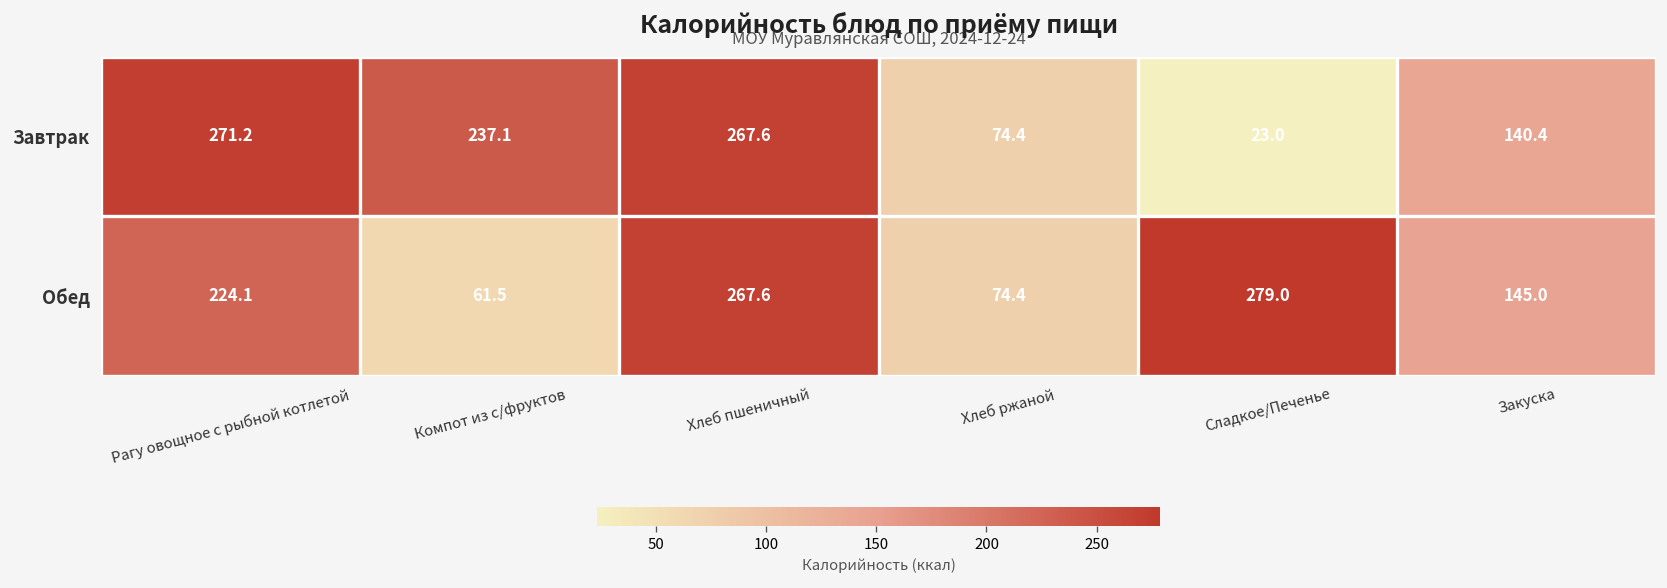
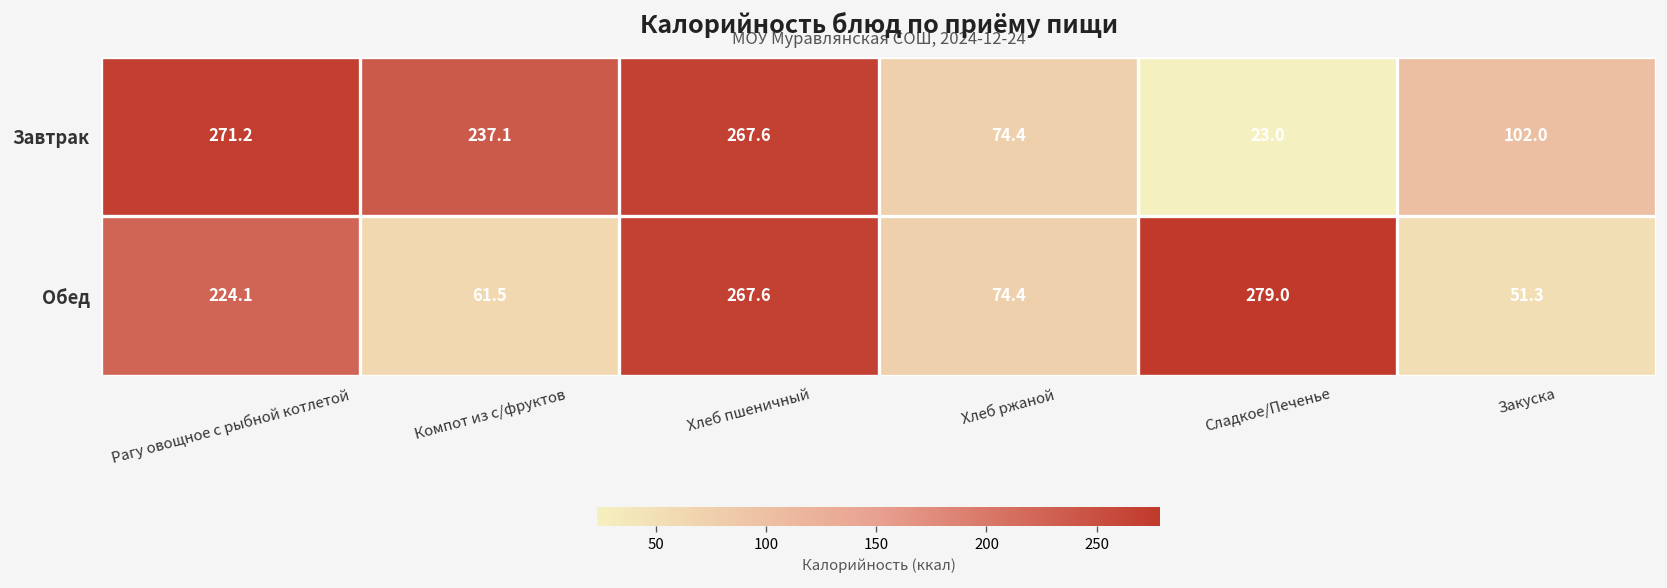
Завтрак, Закуска: 140.4 -> 102.0
Обед, Закуска: 145.0 -> 51.3
